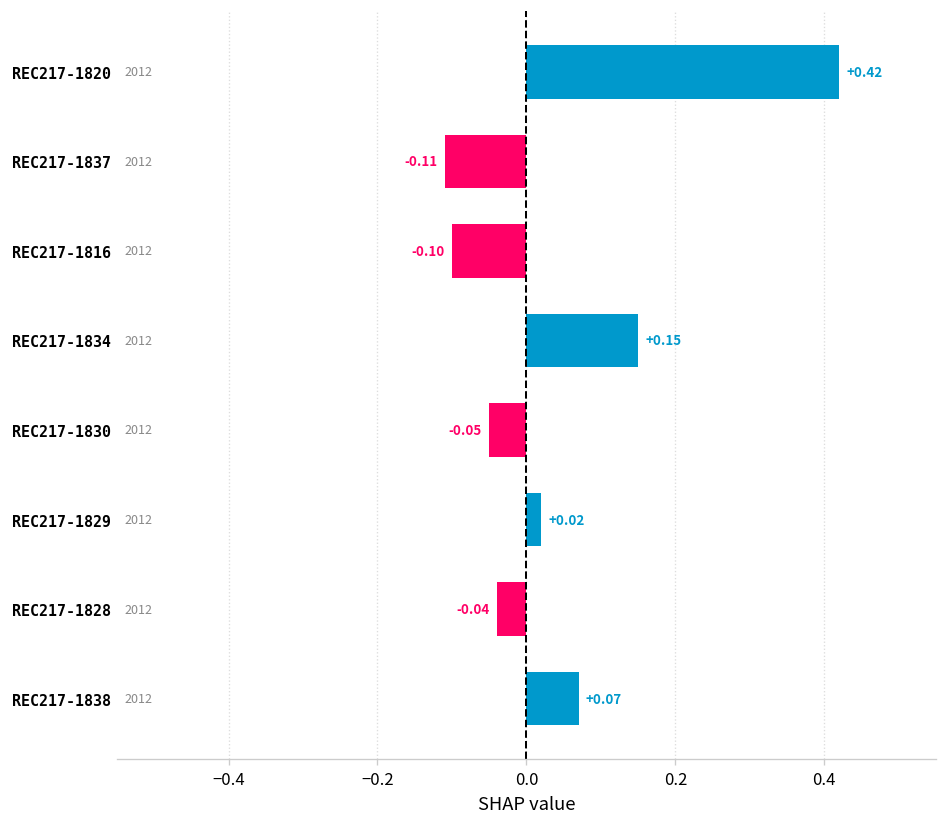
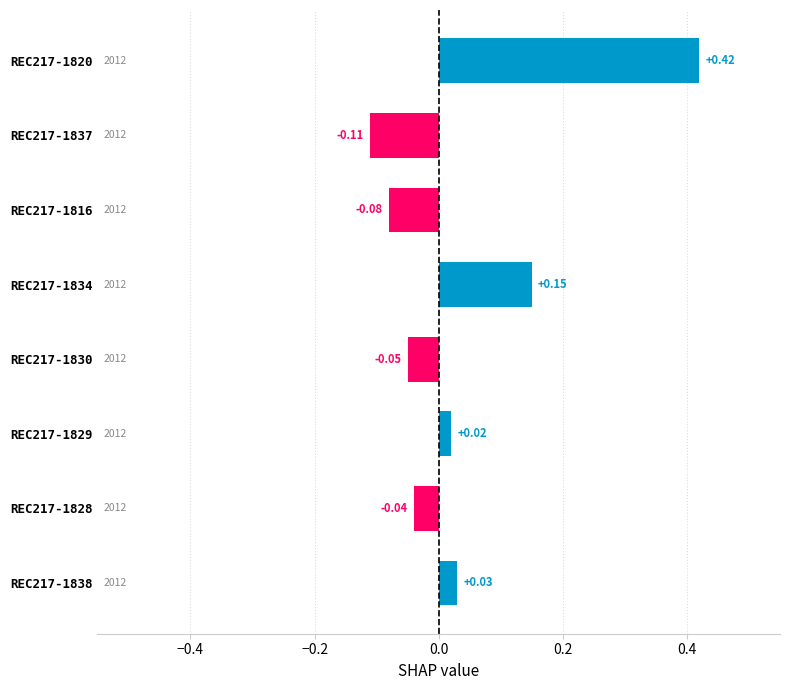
REC217-1816: -0.10 -> -0.08
REC217-1838: +0.07 -> +0.03
